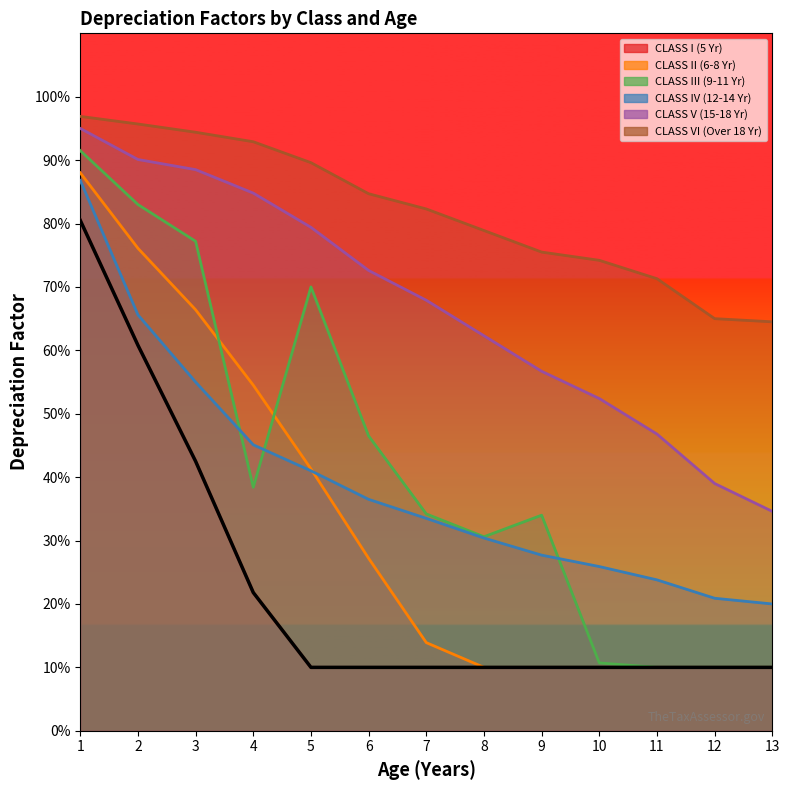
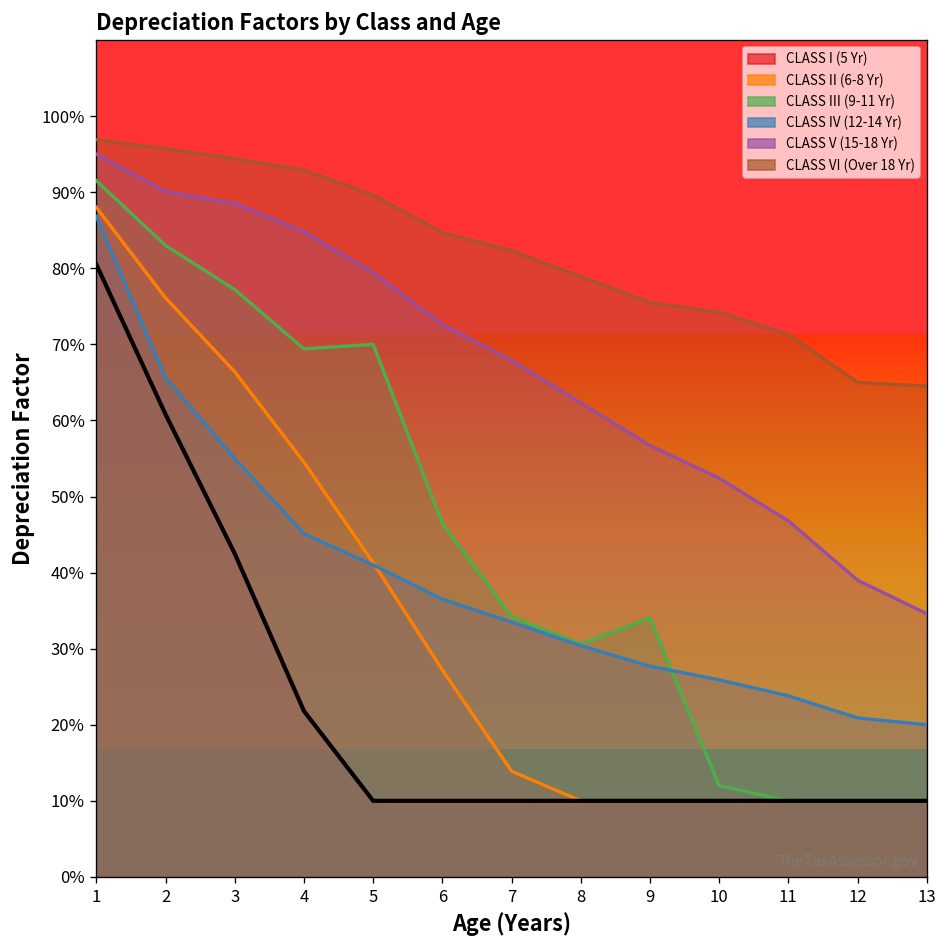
CLASS III (9-11 Yr), 4: 38% -> 69%
CLASS III (9-11 Yr), 10: 11% -> 12%
